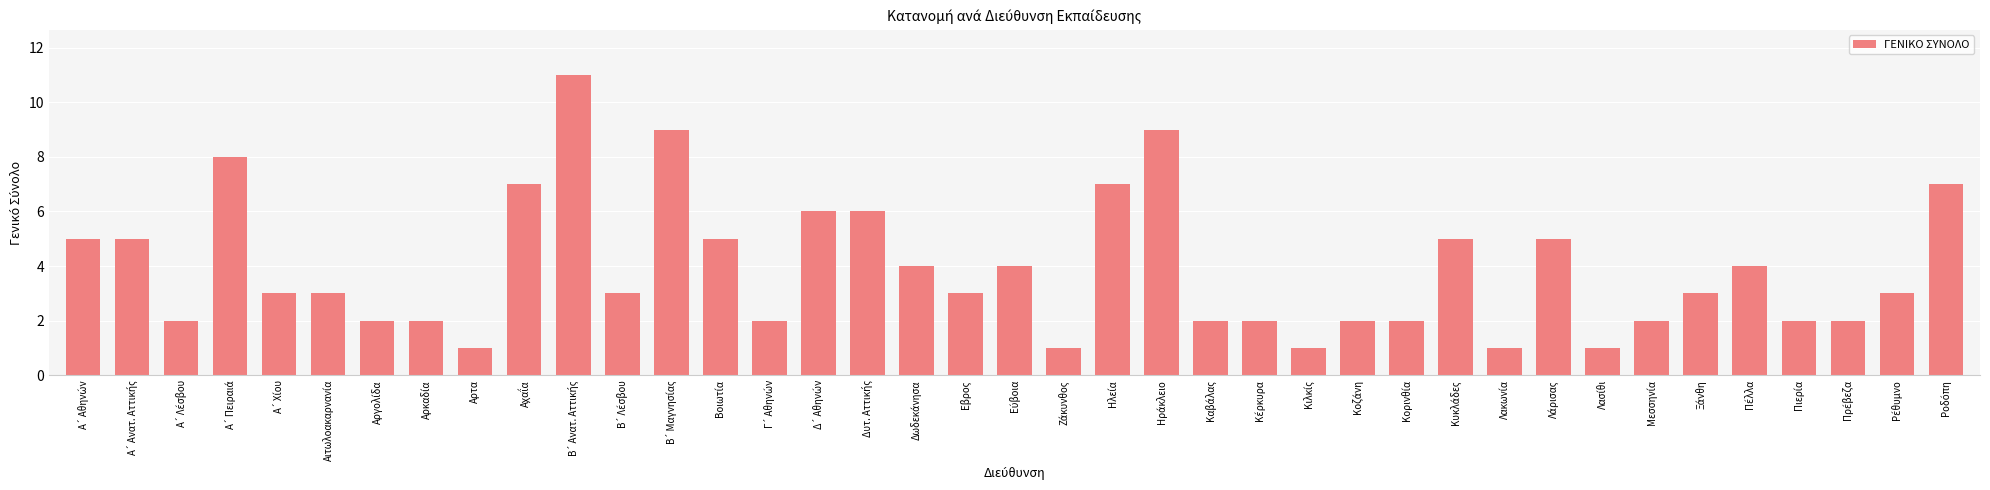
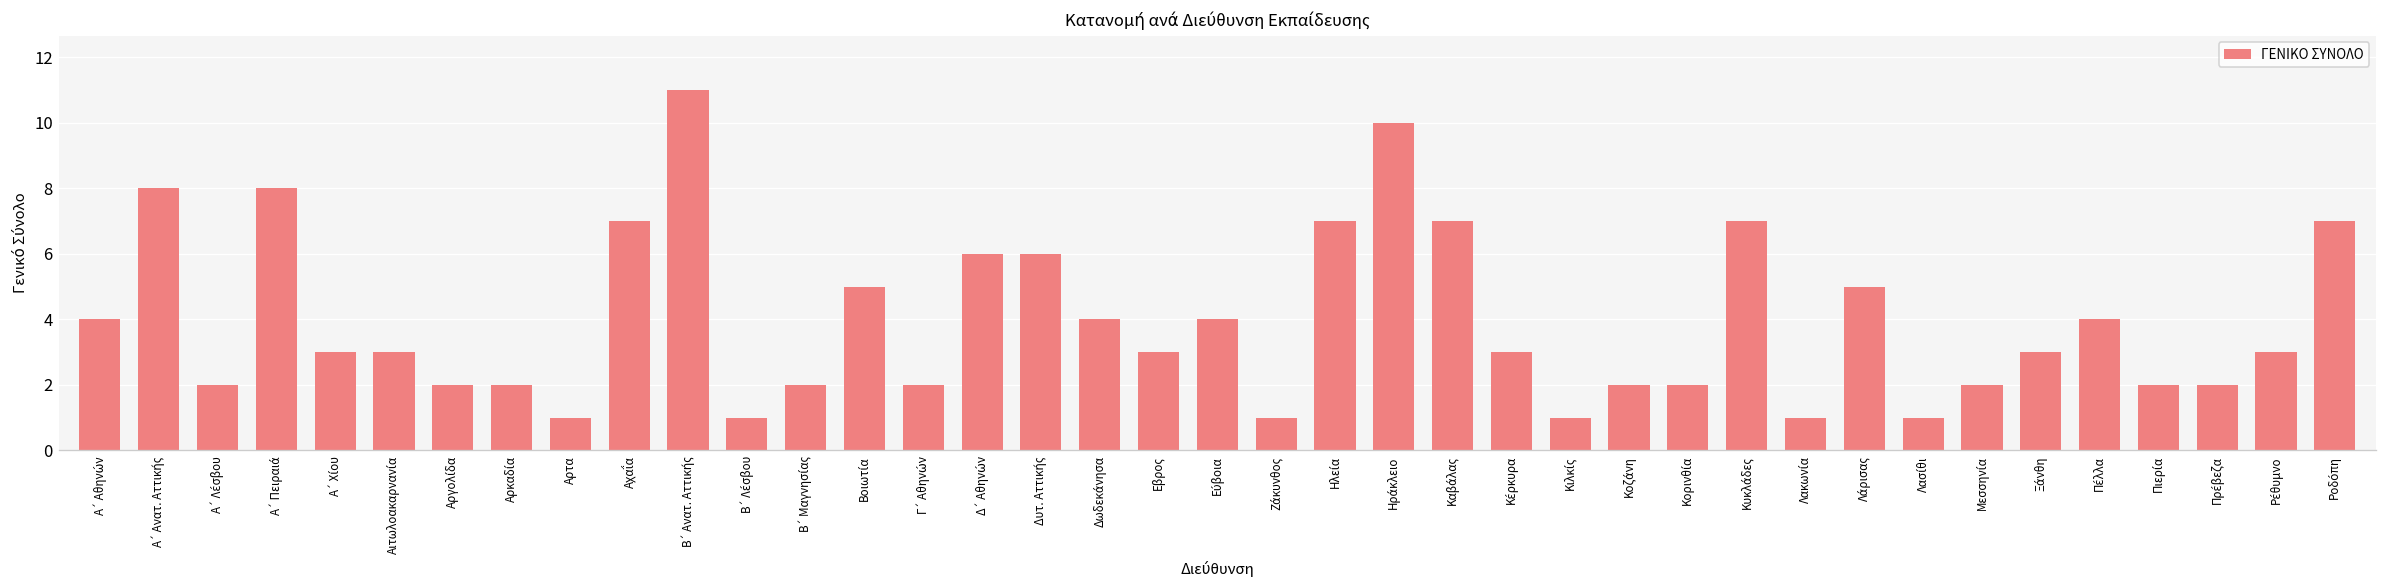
Α΄ Αθηνών: 5 -> 4
Α΄ Ανατ. Αττικής: 5 -> 8
Β΄ Λέσβου: 3 -> 1
Β΄ Μαγνησίας: 9 -> 2
Ηράκλειο: 9 -> 10
Καβάλας: 2 -> 7
Κέρκυρα: 2 -> 3
Κυκλάδες: 5 -> 7
